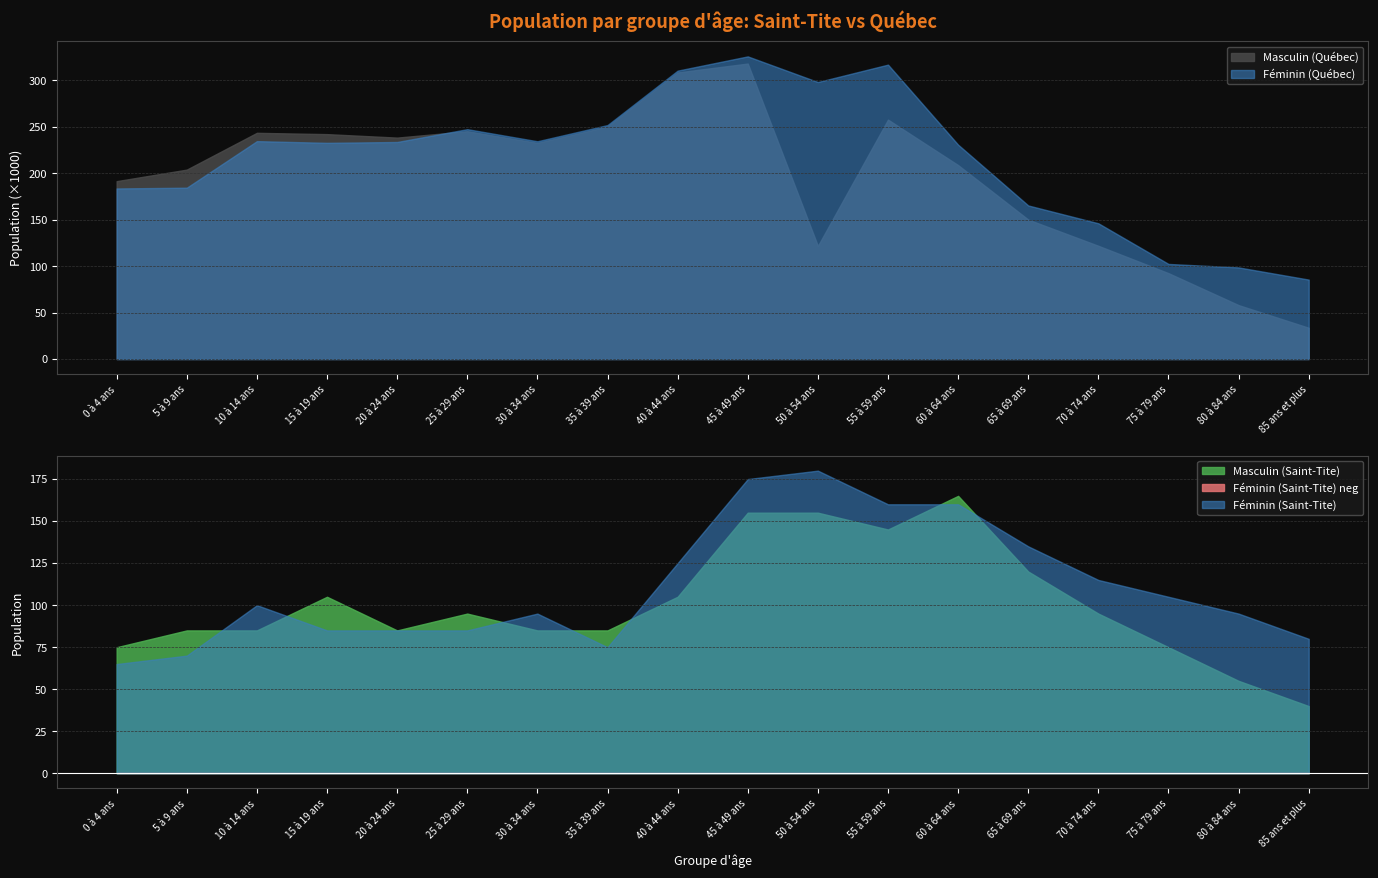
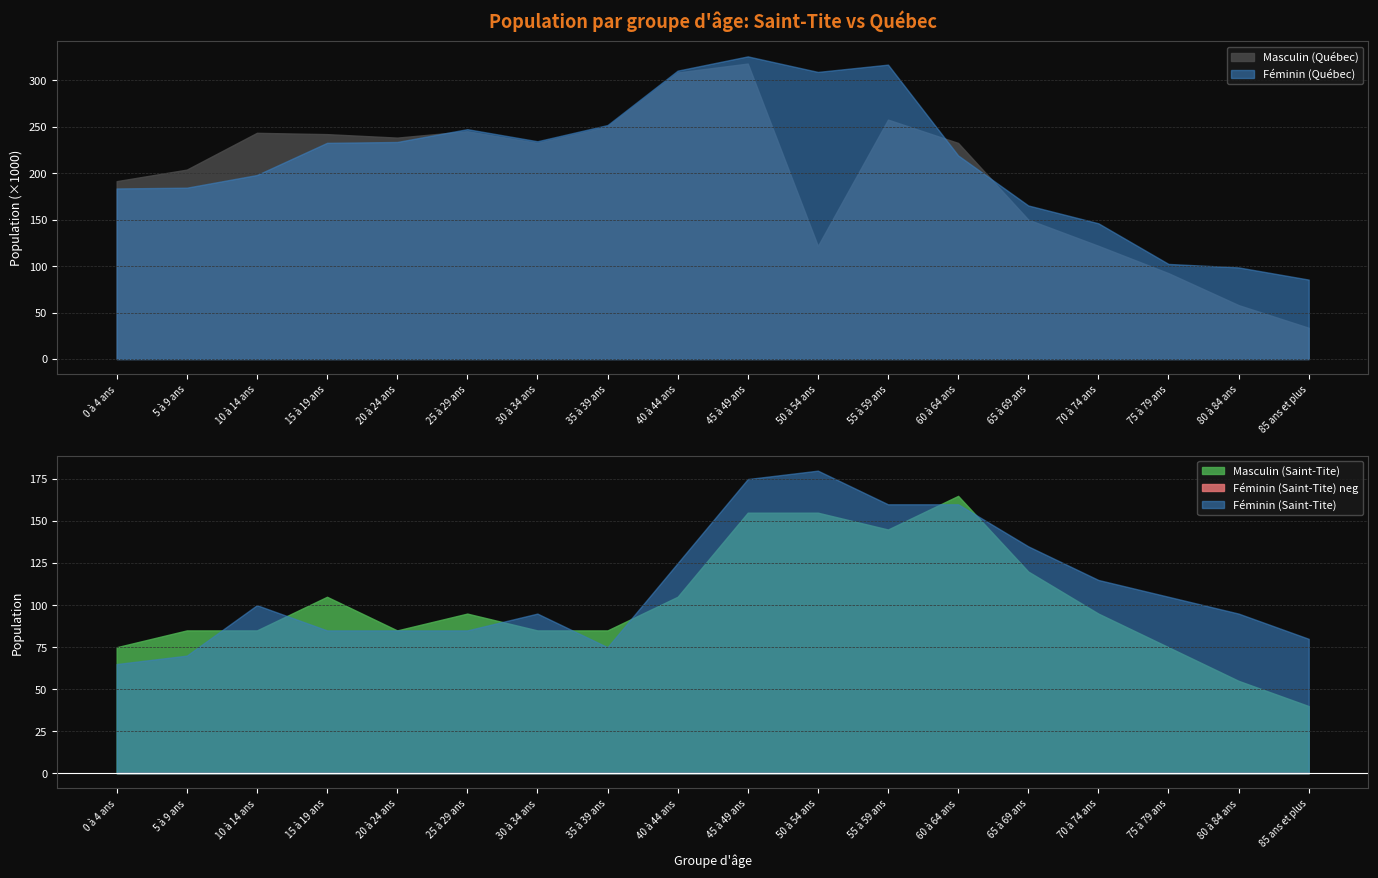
Population par groupe d'âge: Saint-Tite vs Québec, Féminin (Québec), 10 à 14 ans: 230 -> 200
Population par groupe d'âge: Saint-Tite vs Québec, Féminin (Québec), 50 à 54 ans: 300 -> 310
Population par groupe d'âge: Saint-Tite vs Québec, Masculin (Québec), 60 à 64 ans: 210 -> 230
Population par groupe d'âge: Saint-Tite vs Québec, Féminin (Québec), 60 à 64 ans: 230 -> 220
